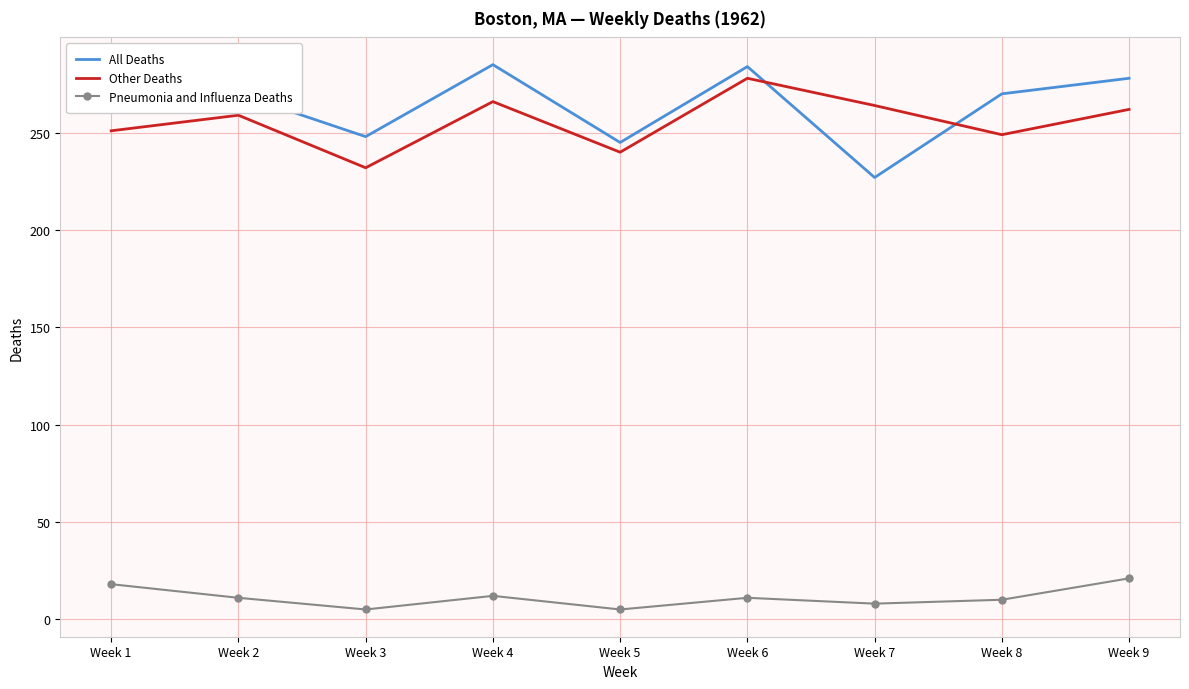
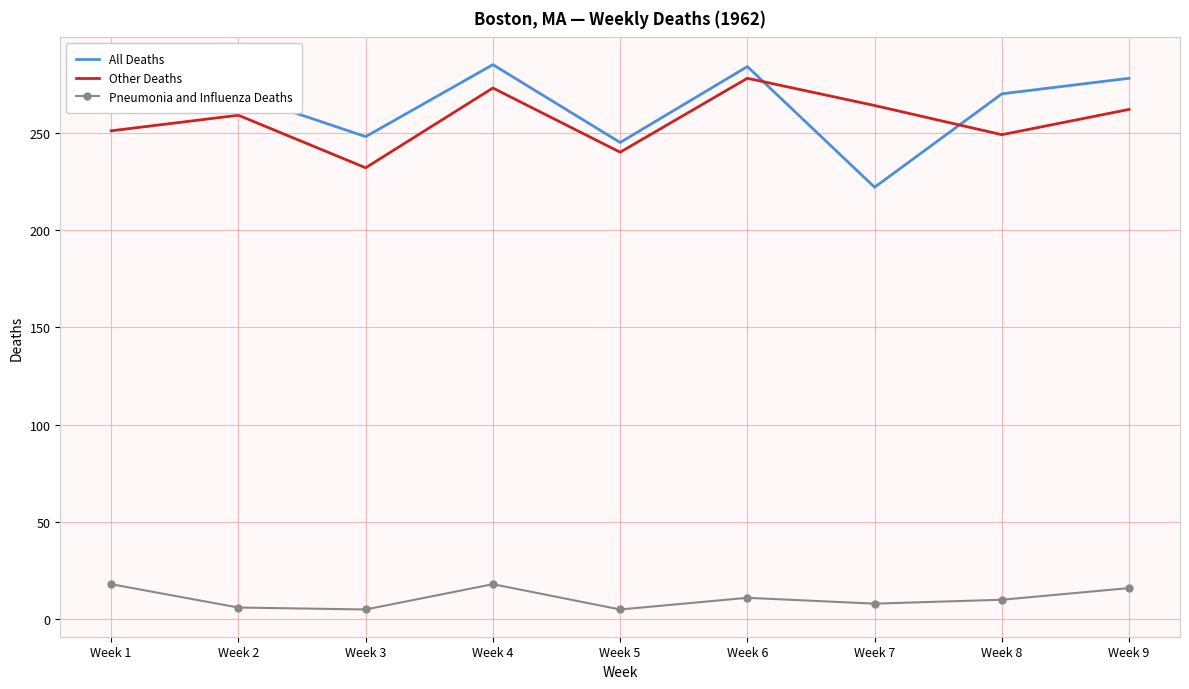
Pneumonia and Influenza Deaths, Week 2: 11 -> 6
Other Deaths, Week 4: 266 -> 273
Pneumonia and Influenza Deaths, Week 4: 12 -> 18
All Deaths, Week 7: 227 -> 222
Pneumonia and Influenza Deaths, Week 9: 21 -> 16
